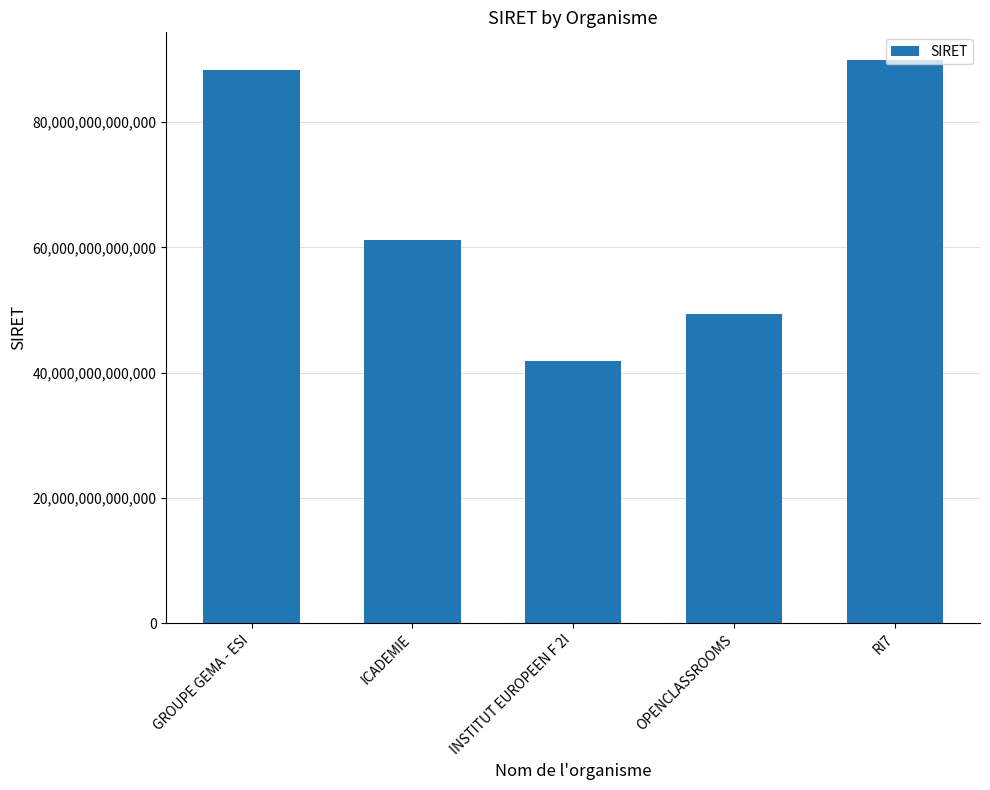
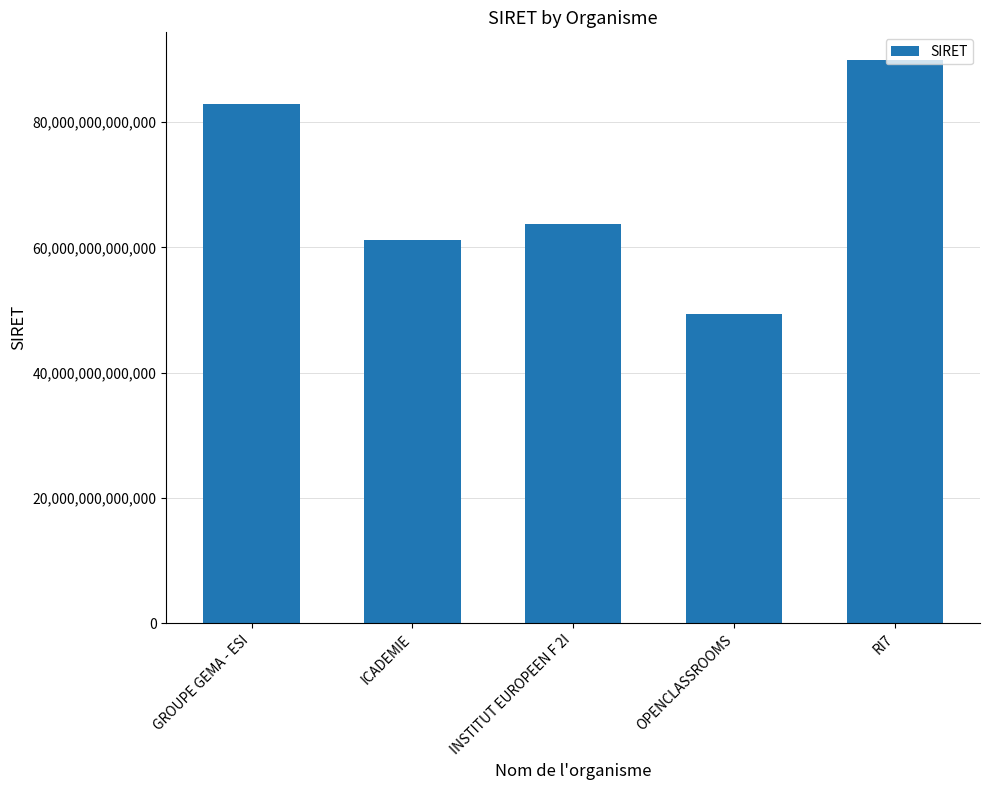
GROUPE GEMA - ESI: 88,000,000,000,000 -> 83,000,000,000,000
INSTITUT EUROPEEN F 2I: 42,000,000,000,000 -> 64,000,000,000,000
